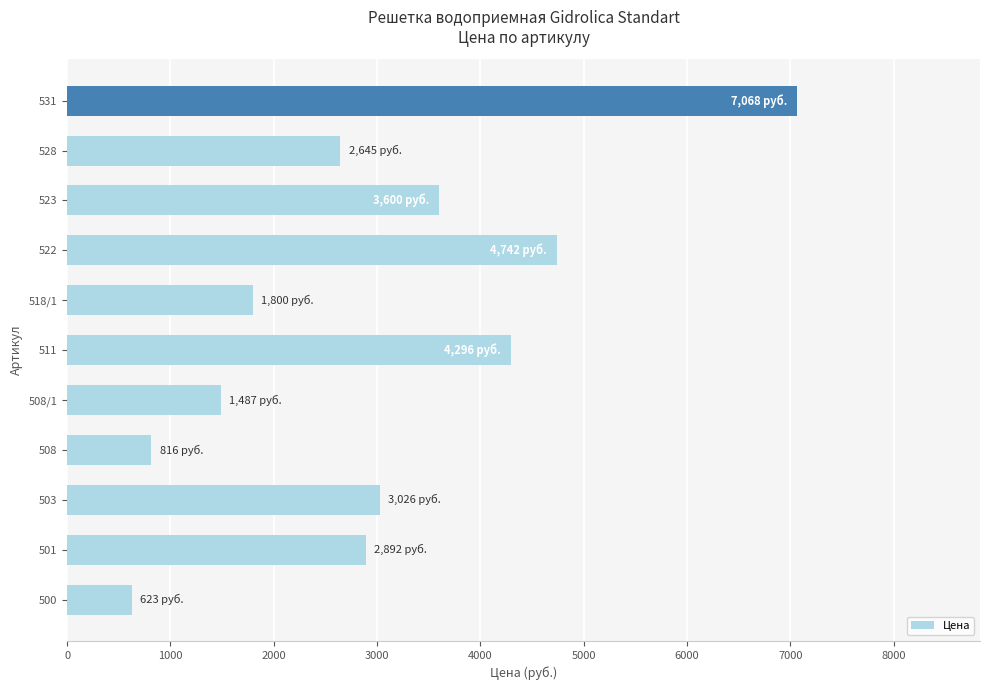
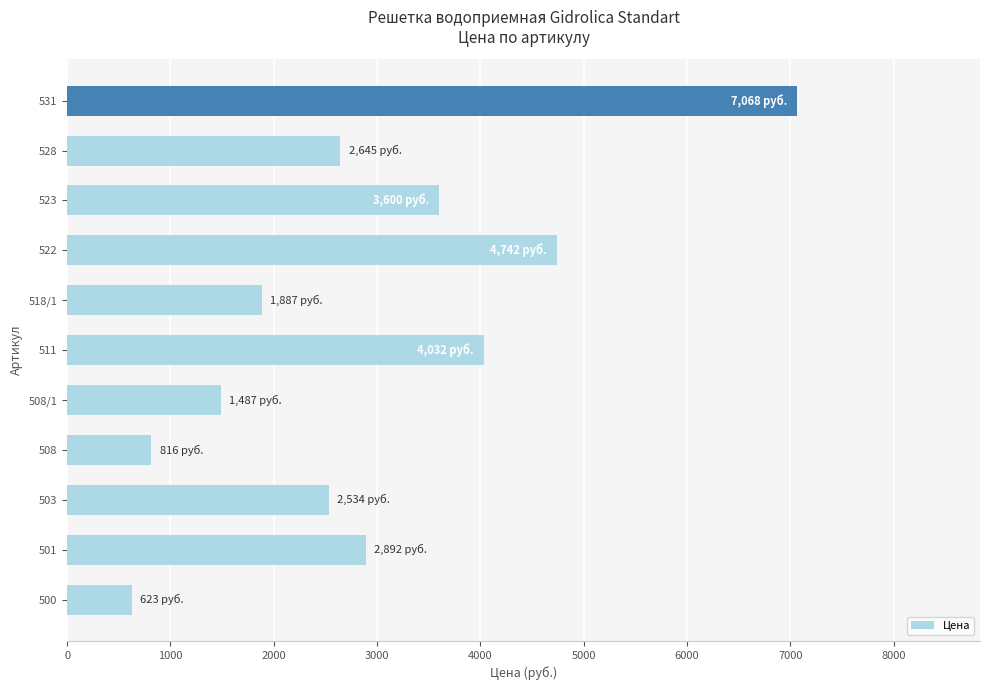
518/1: 1,800 -> 1,887
511: 4,296 -> 4,032
503: 3,026 -> 2,534
